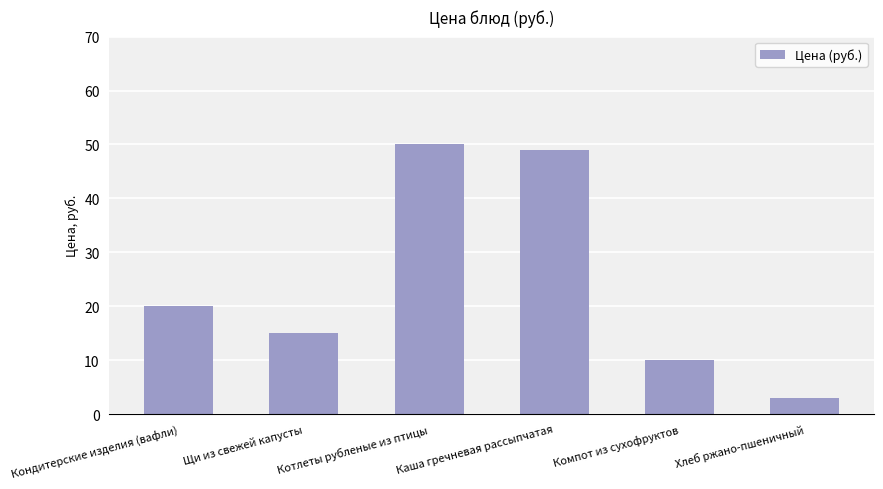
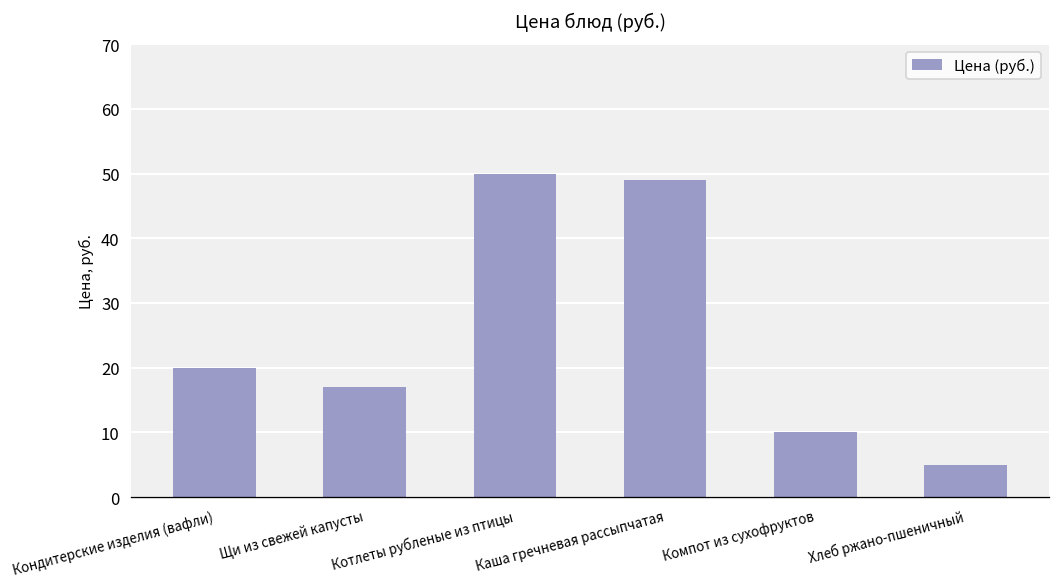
Щи из свежей капусты: 15 -> 17
Хлеб ржано-пшеничный: 3 -> 5
